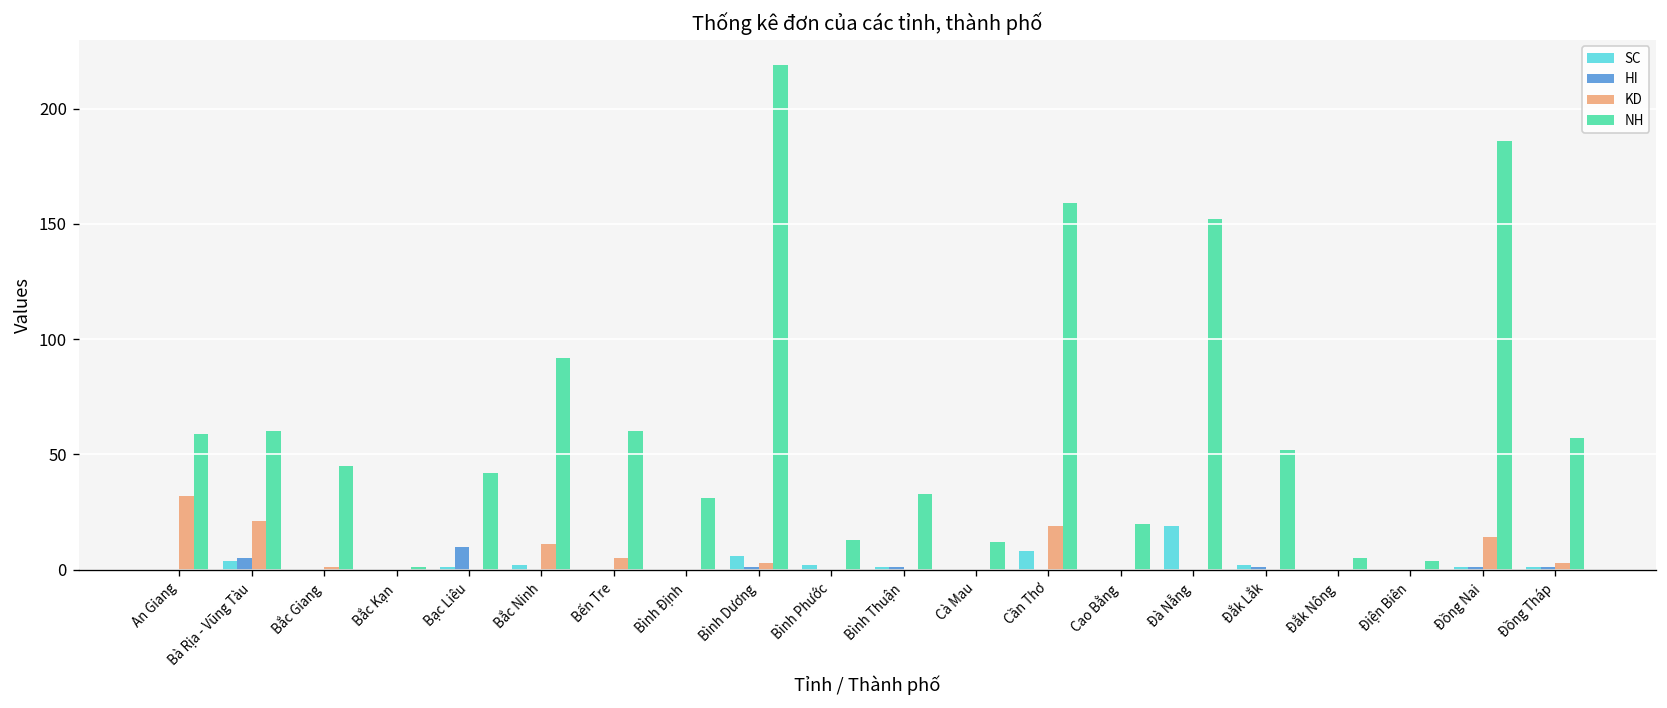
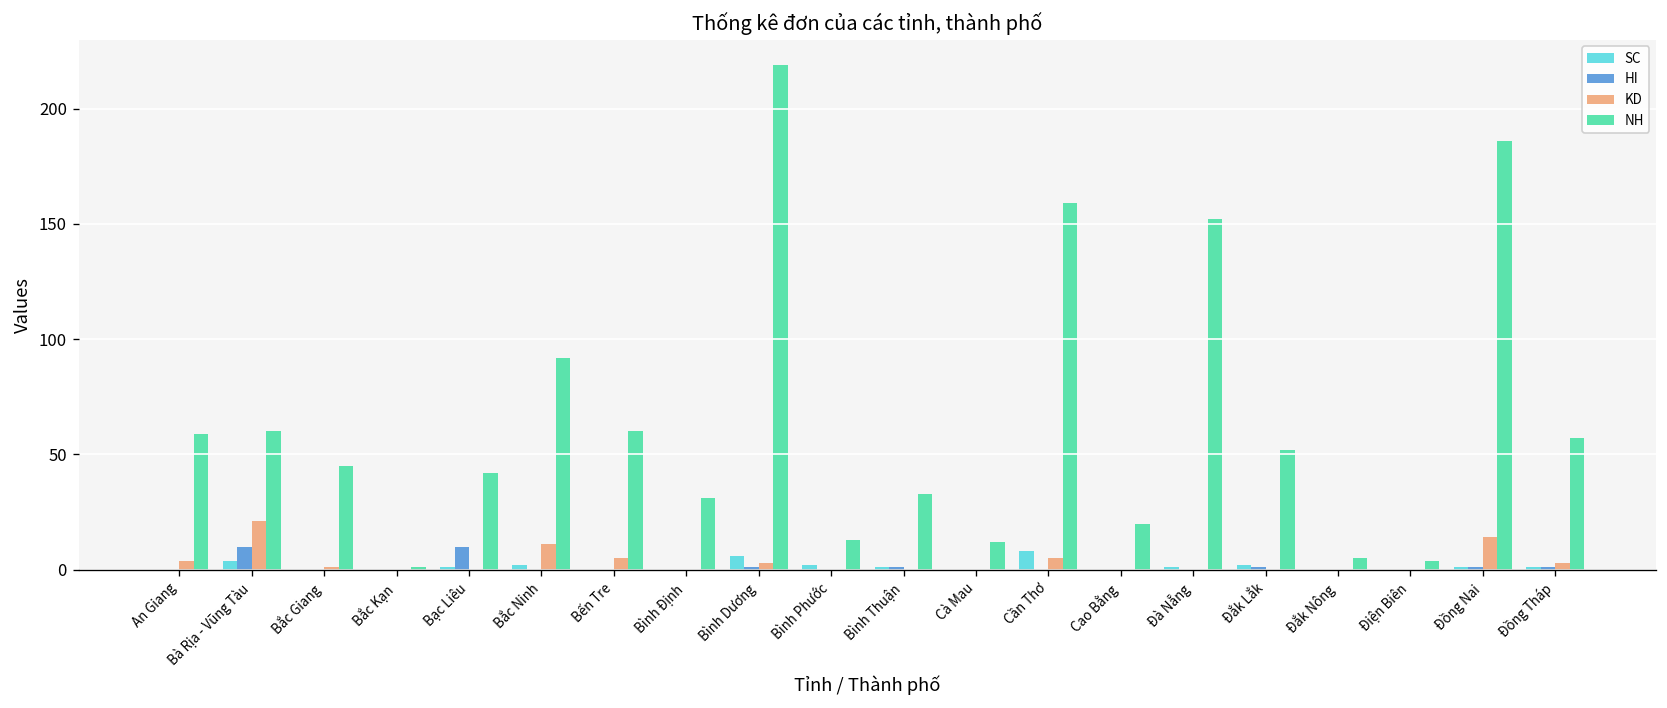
KD, An Giang: 32 -> 4
HI, Bà Rịa - Vũng Tàu: 5 -> 10
KD, Cần Thơ: 19 -> 5
SC, Đà Nẵng: 19 -> 1
